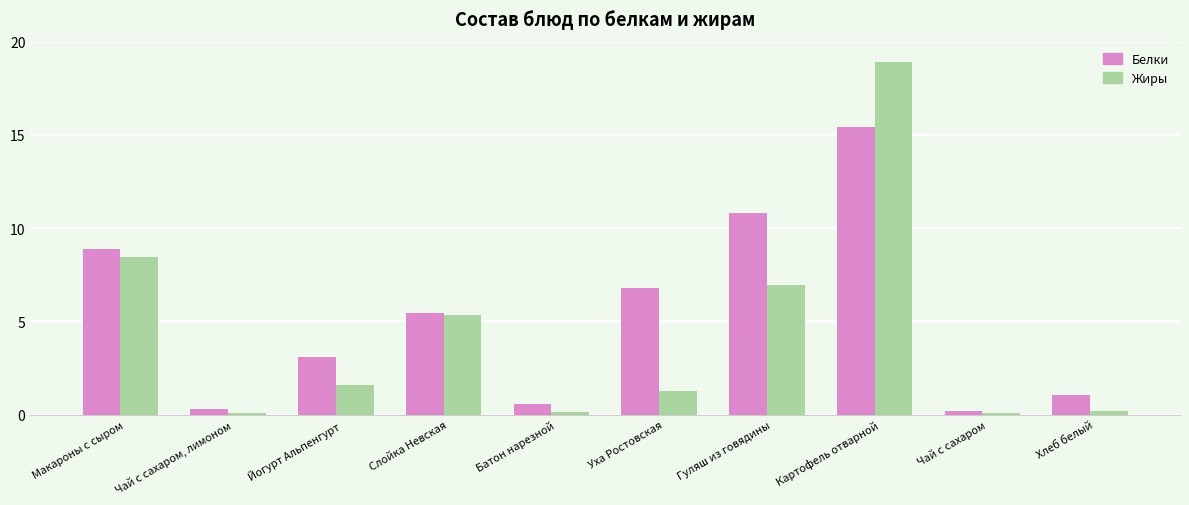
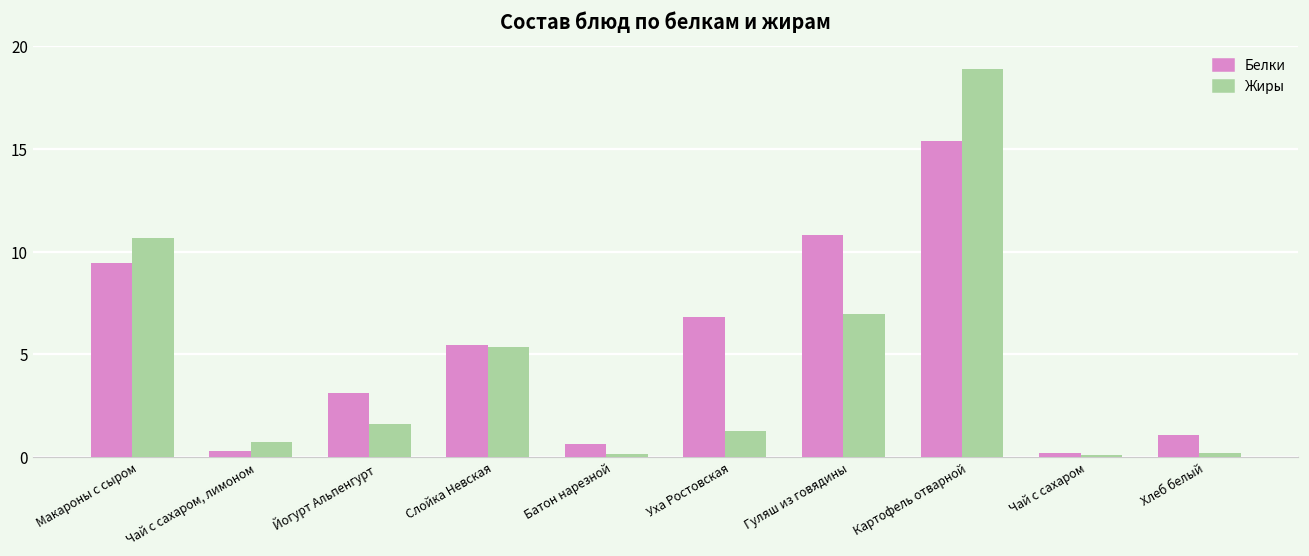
Белки, Макароны с сыром: 8.9 -> 9.4
Жиры, Макароны с сыром: 8.5 -> 10.7
Жиры, Чай с сахаром, лимоном: 0.1 -> 0.7
